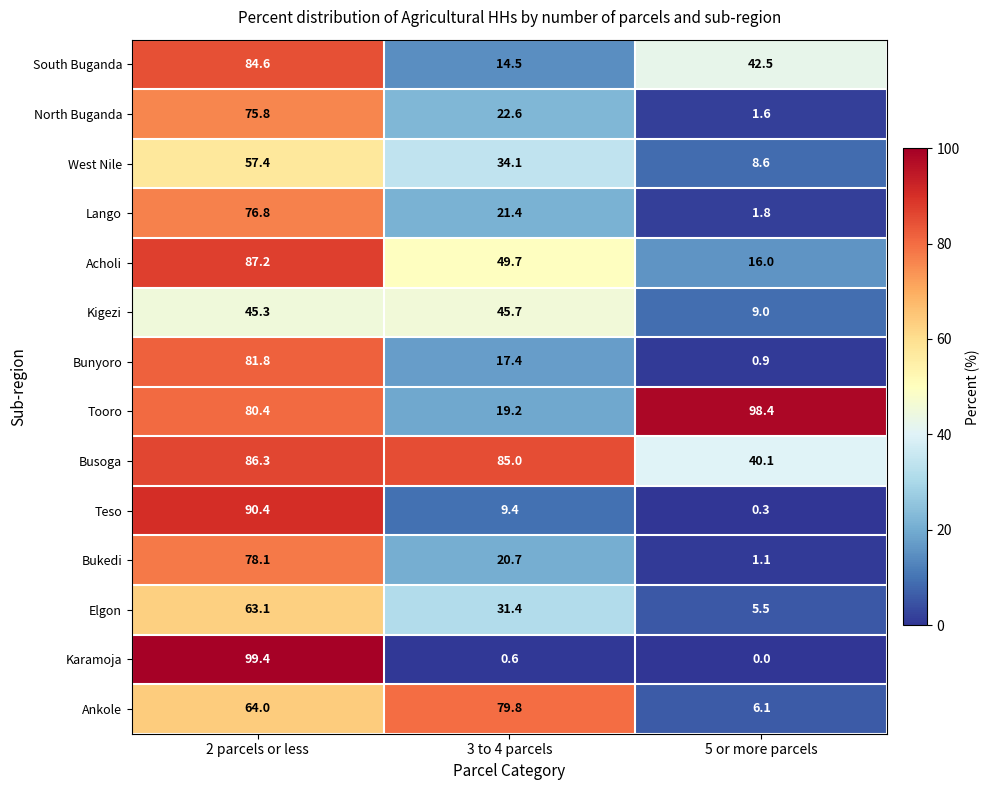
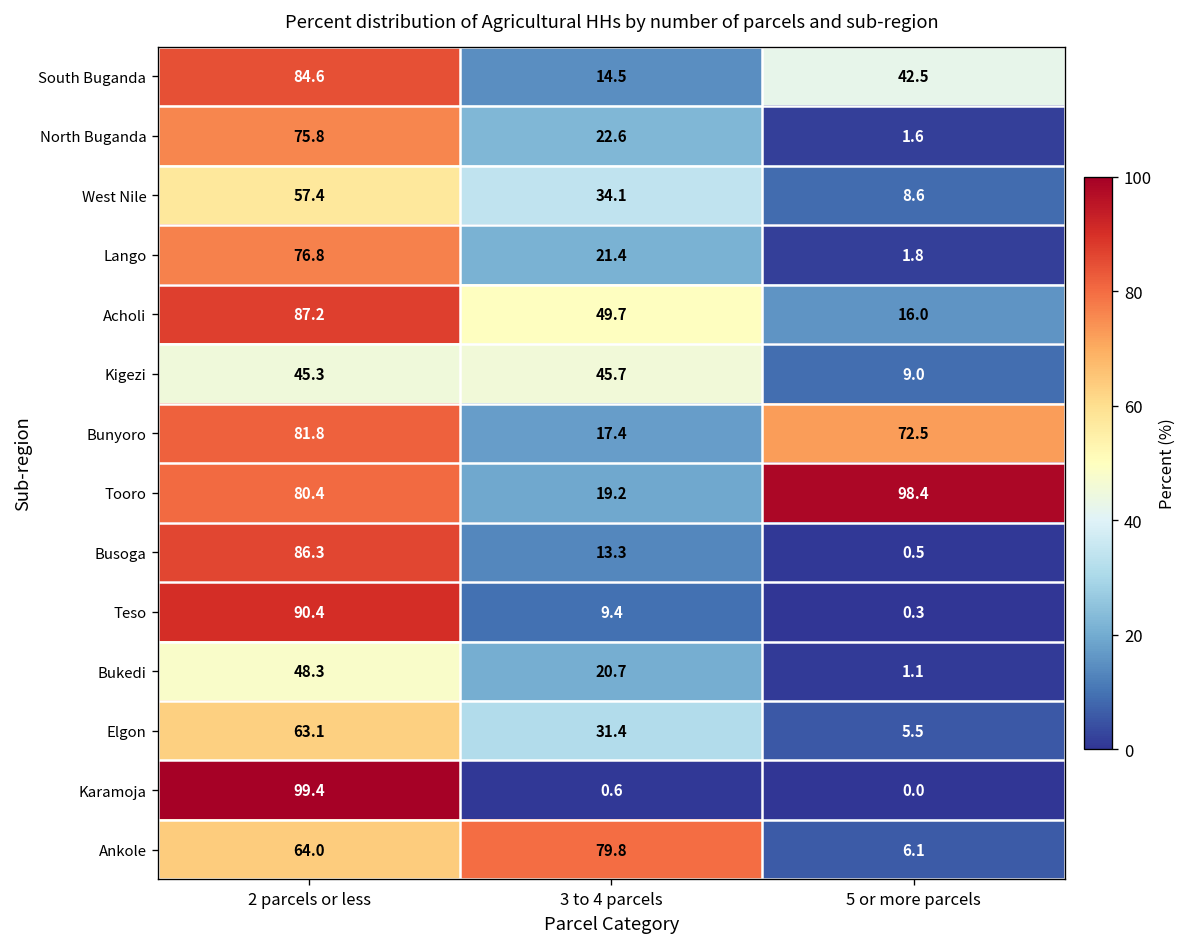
Bunyoro, 5 or more parcels: 0.9 -> 72.5
Busoga, 3 to 4 parcels: 85.0 -> 13.3
Busoga, 5 or more parcels: 40.1 -> 0.5
Bukedi, 2 parcels or less: 78.1 -> 48.3
